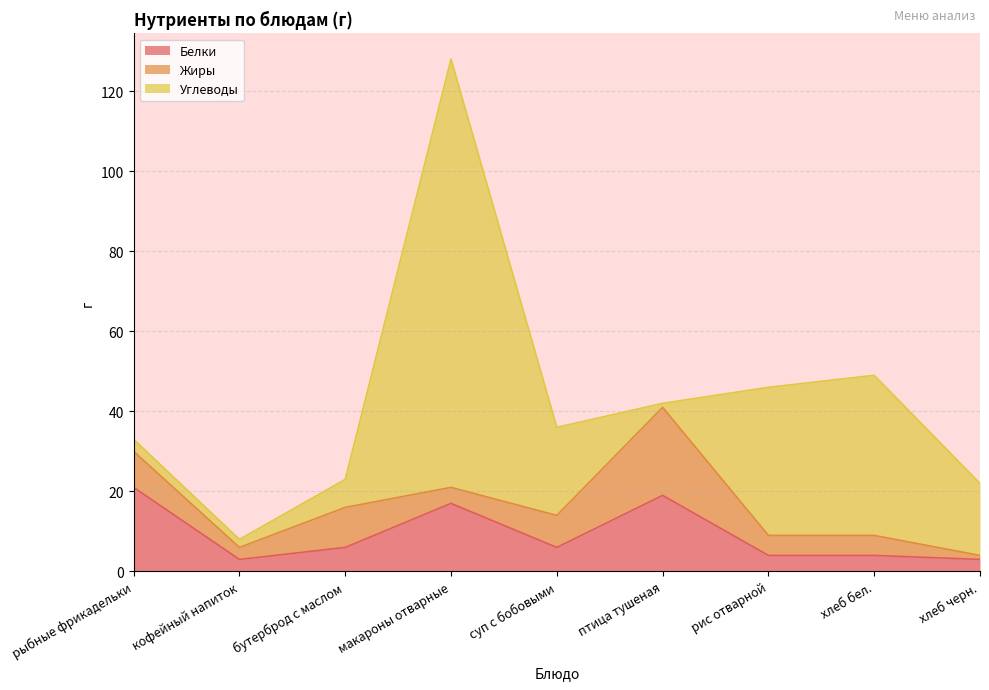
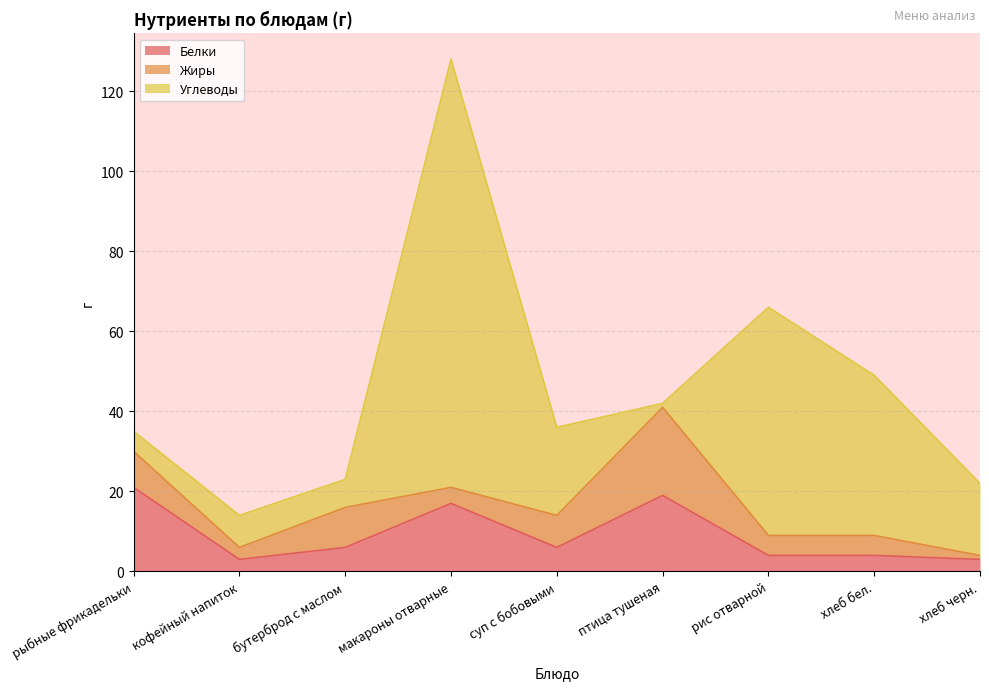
Углеводы, рыбные фрикадельки: 3 -> 5
Углеводы, кофейный напиток: 2 -> 8
Углеводы, рис отварной: 37 -> 57
